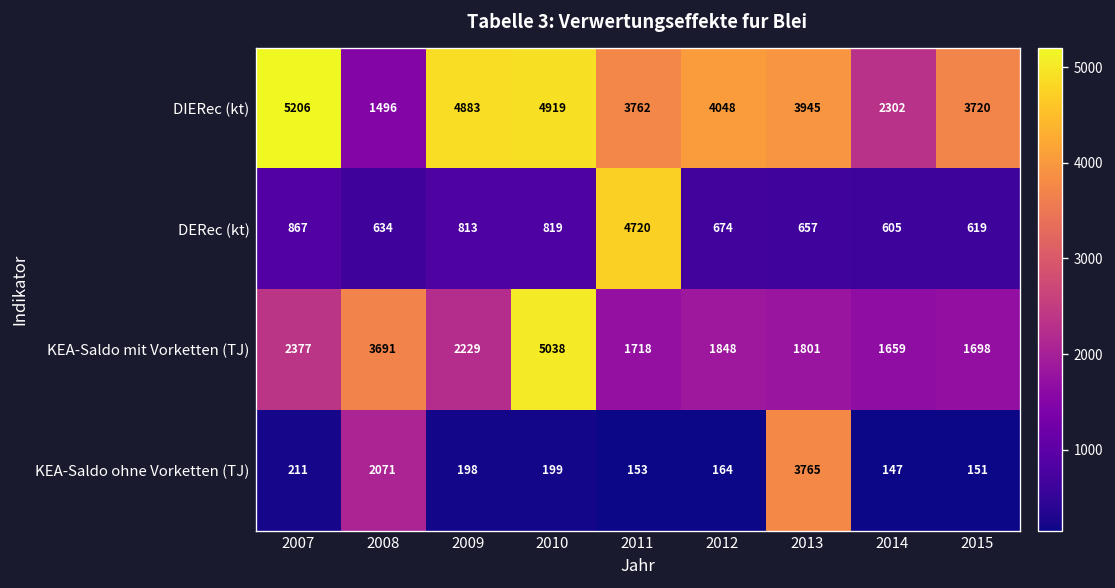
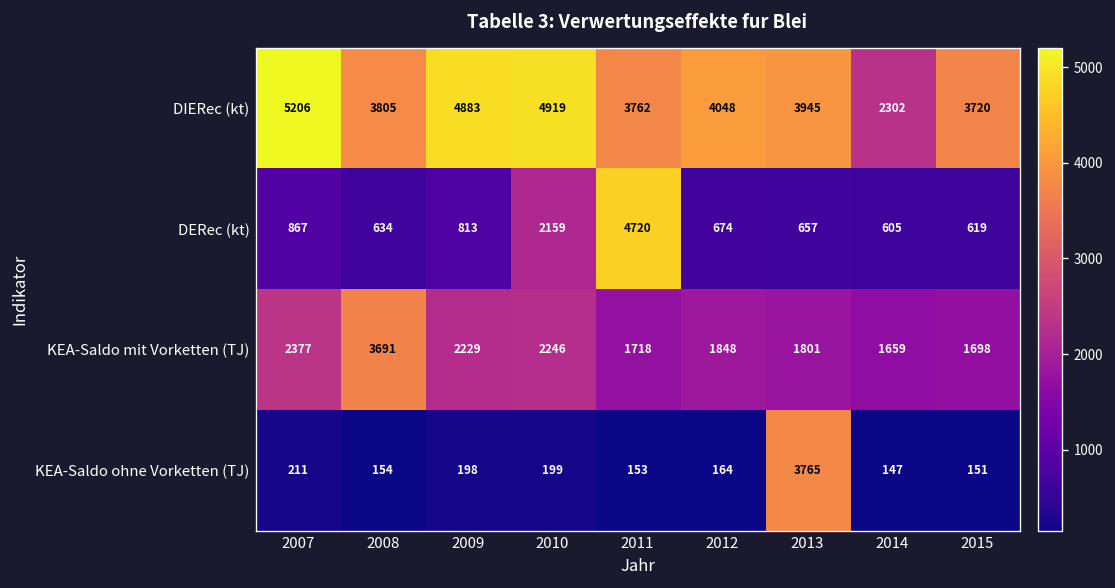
DIERec (kt), 2008: 1496 -> 3805
DERec (kt), 2010: 819 -> 2159
KEA-Saldo mit Vorketten (TJ), 2010: 5038 -> 2246
KEA-Saldo ohne Vorketten (TJ), 2008: 2071 -> 154
